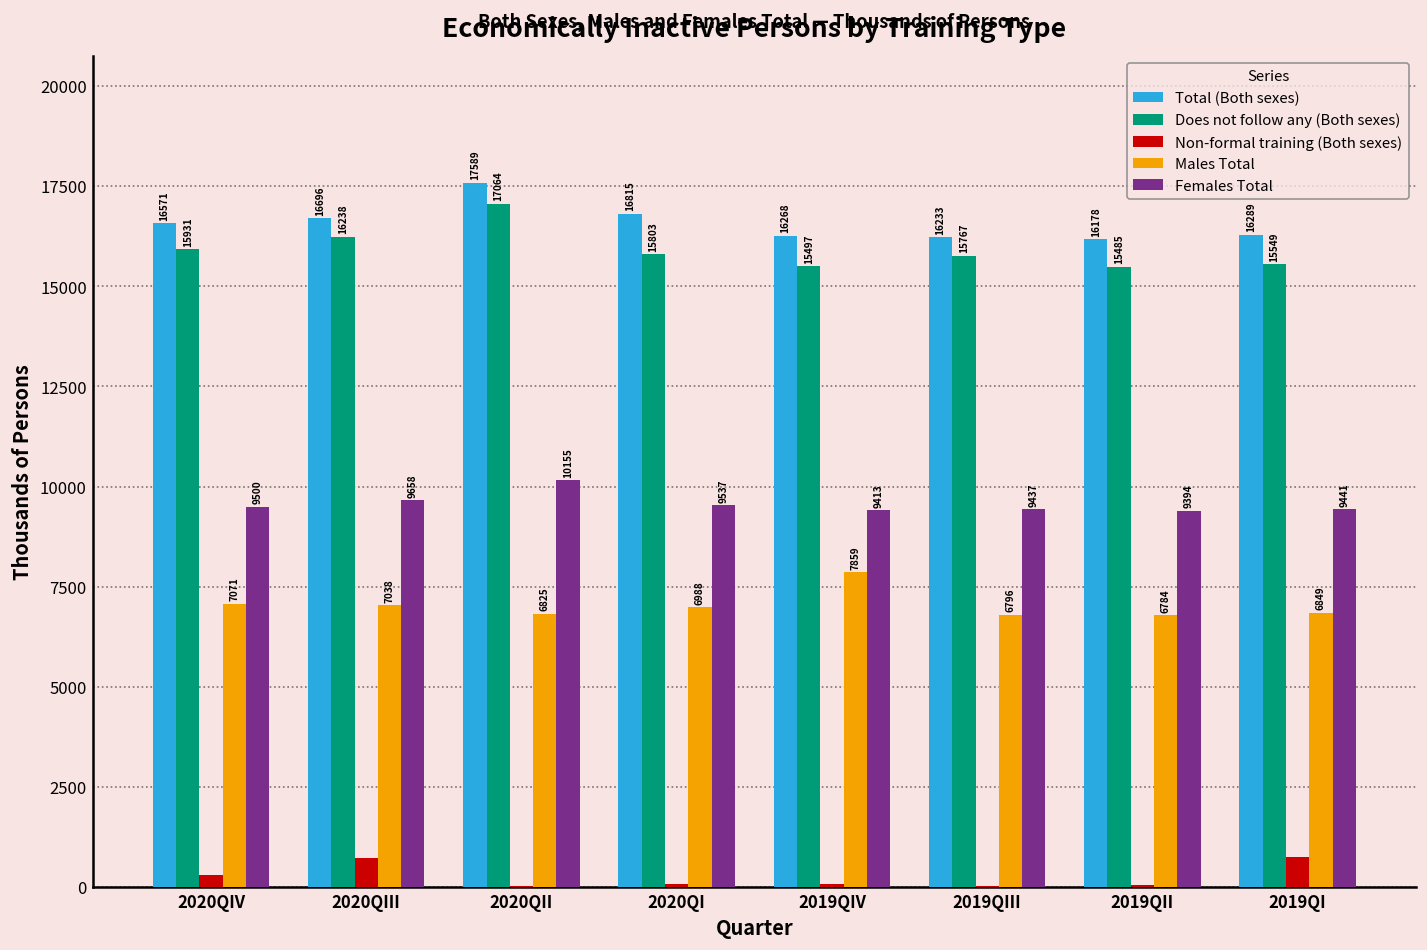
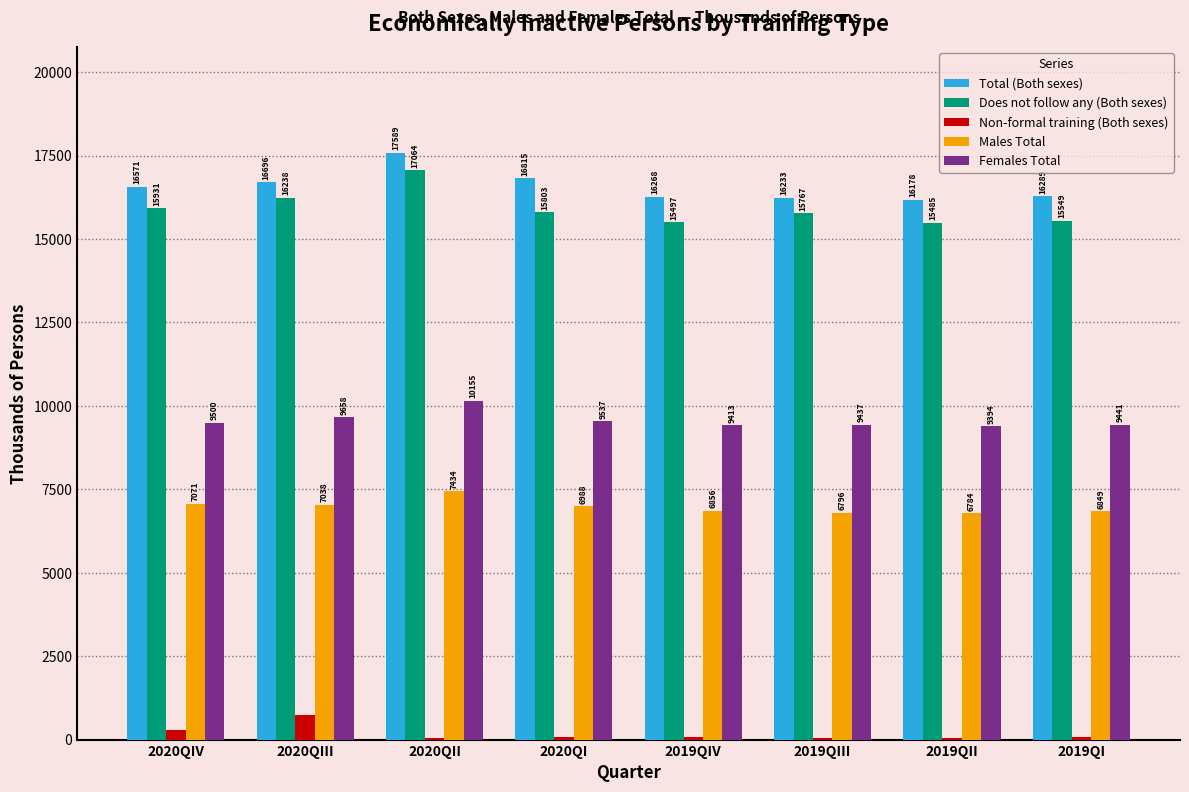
Males Total, 2020QII: 6825 -> 7434
Males Total, 2019QIV: 7859 -> 6856
Non-formal training (Both sexes), 2019QI: 800 -> 100
